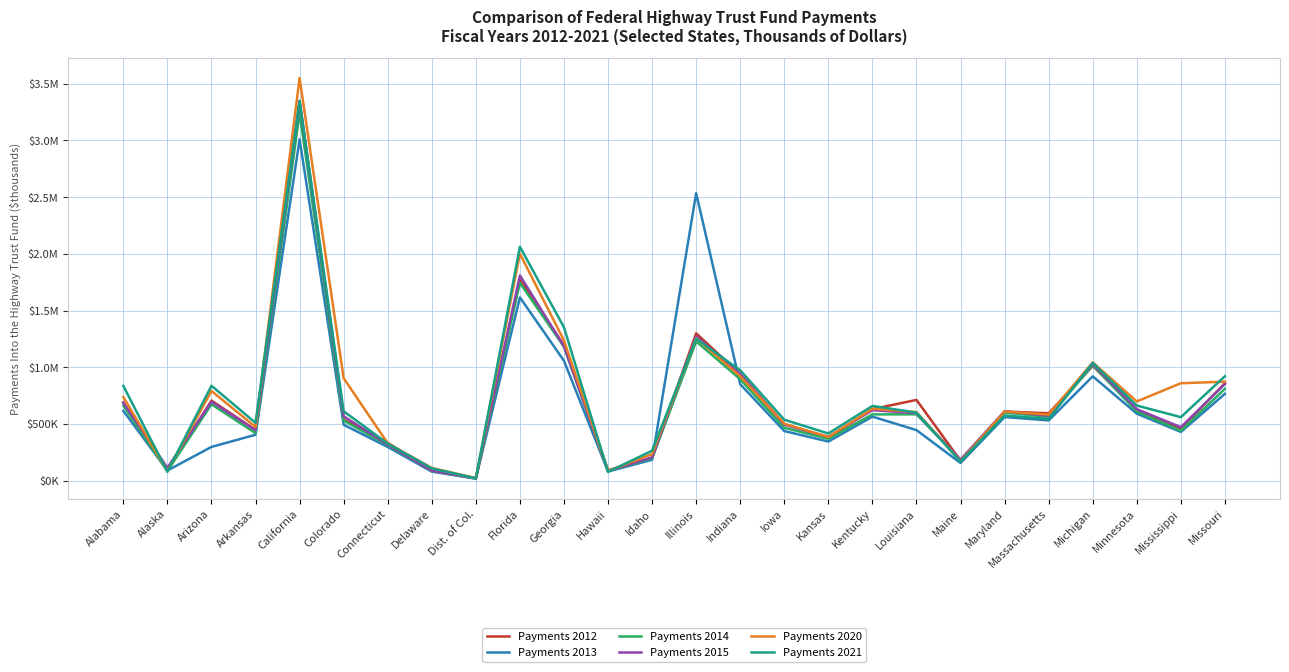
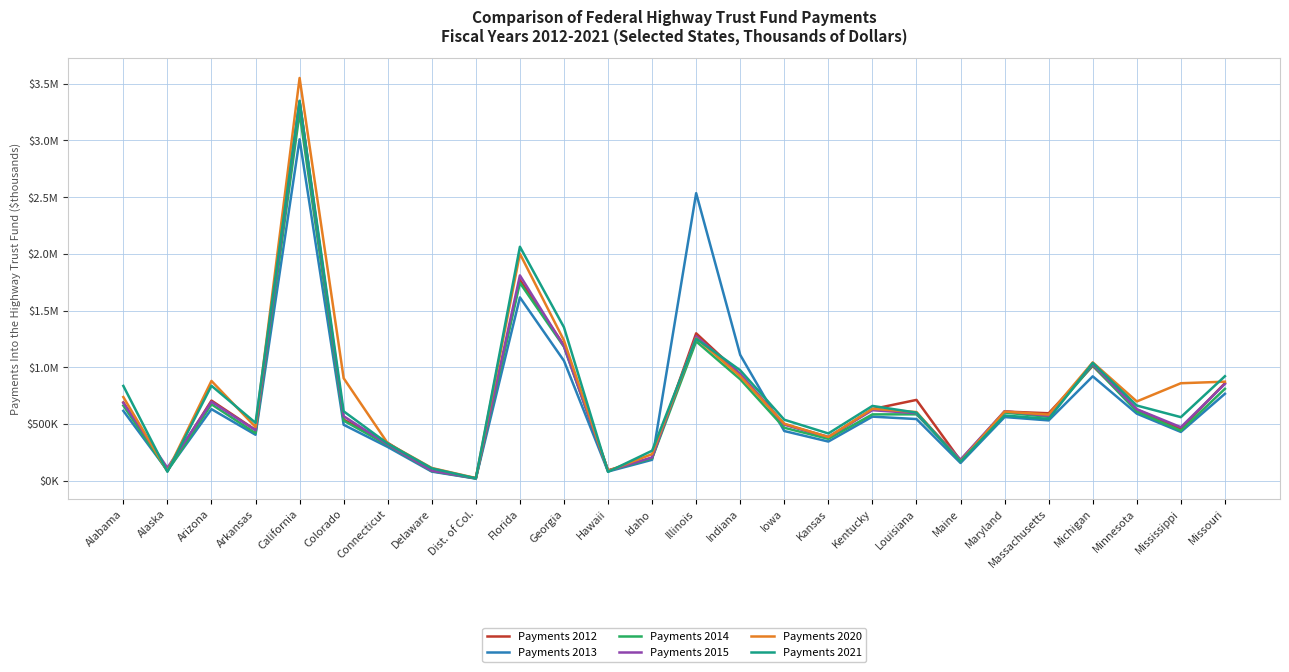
Payments 2013, Arizona: $300000 -> $630000
Payments 2020, Arizona: $790000 -> $880000
Payments 2013, Indiana: $850000 -> $1110000
Payments 2013, Louisiana: $450000 -> $540000
